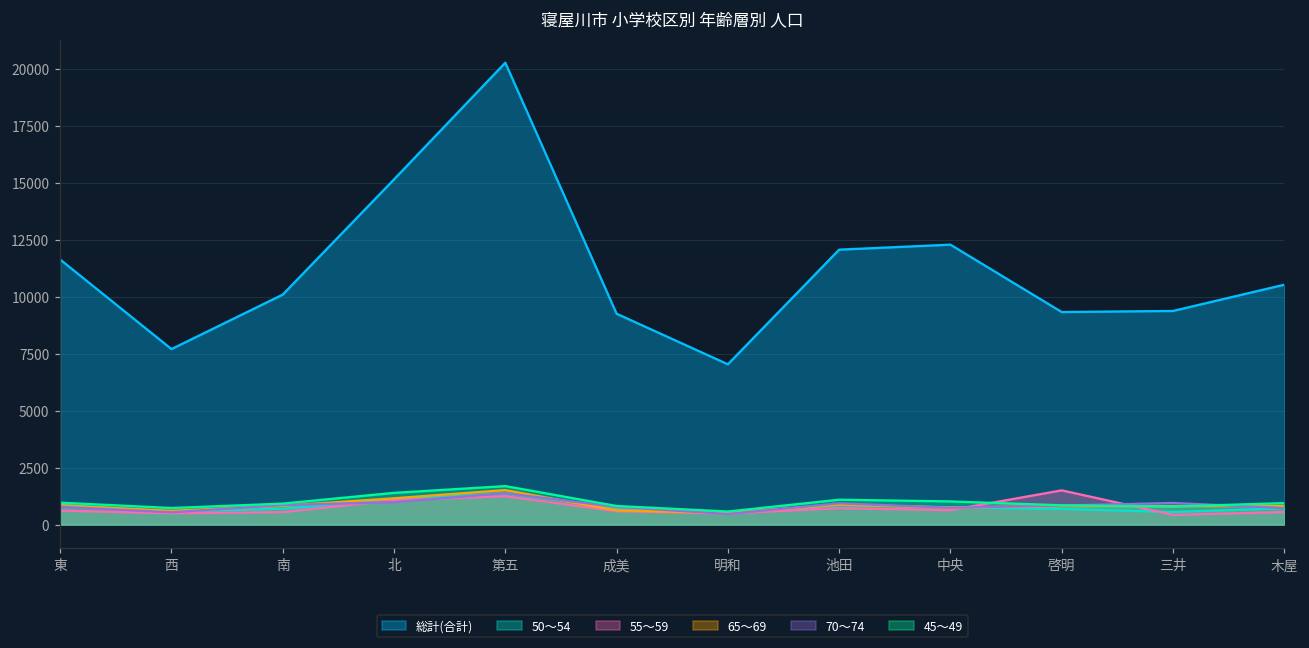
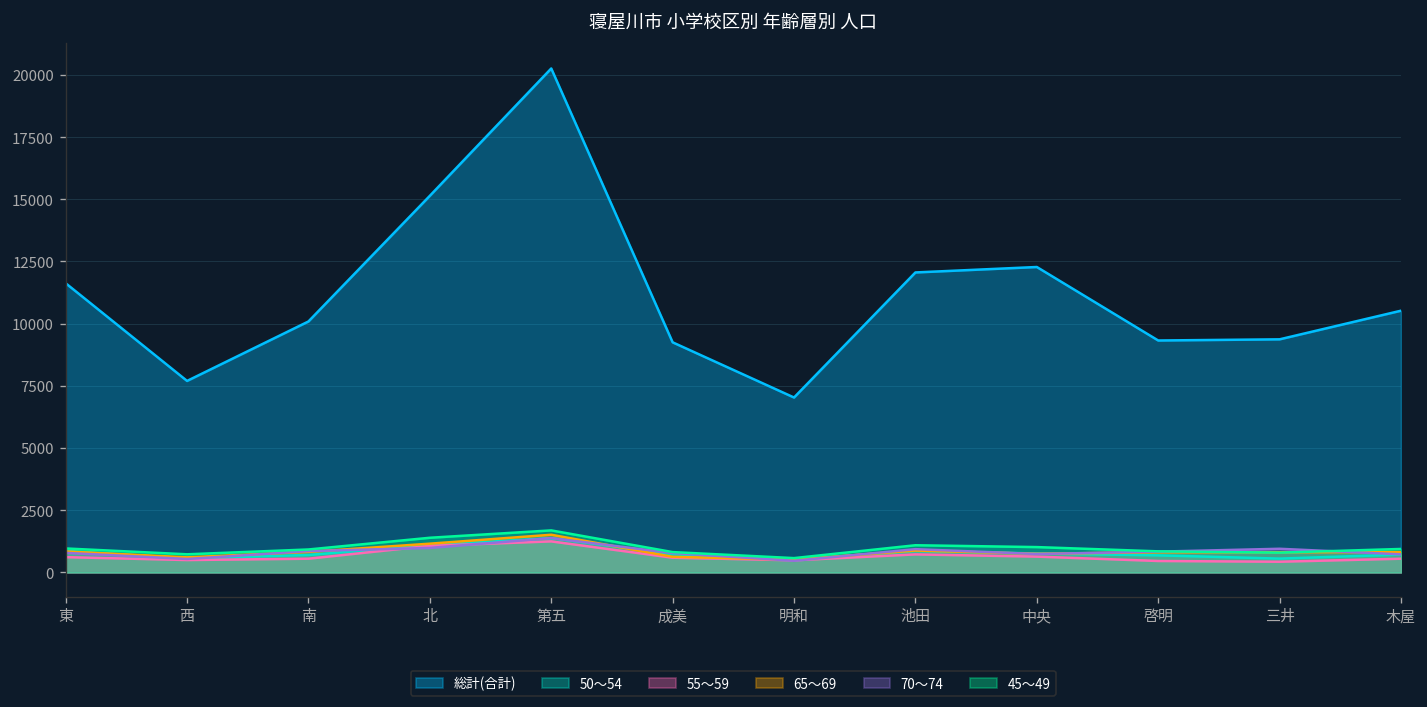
55～59, 啓明: 1500 -> 500
